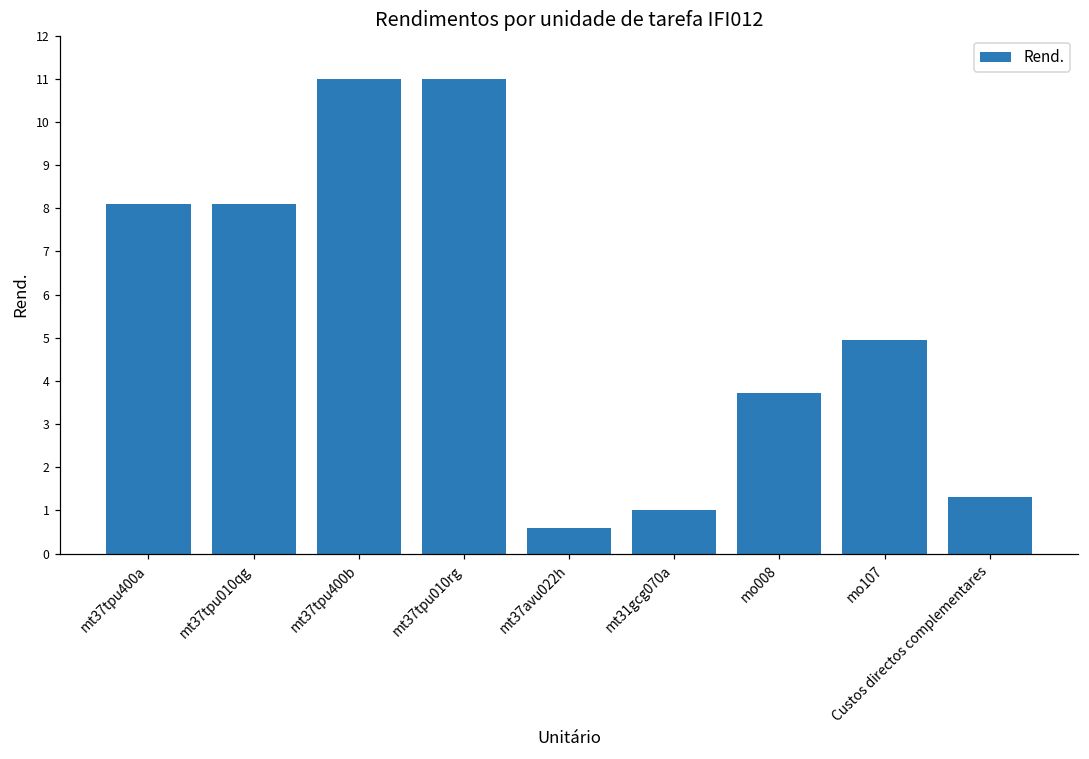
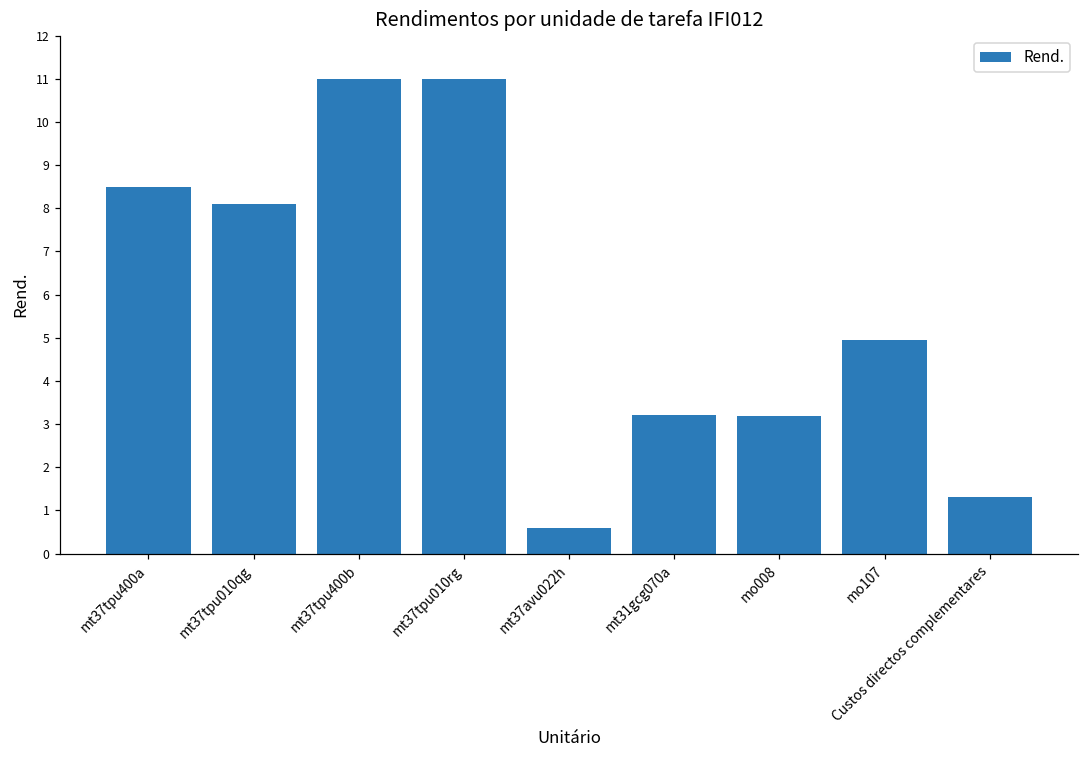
mt37tpu400a: 8.1 -> 8.5
mt31gcg070a: 1.0 -> 3.2
mo008: 3.7 -> 3.2
